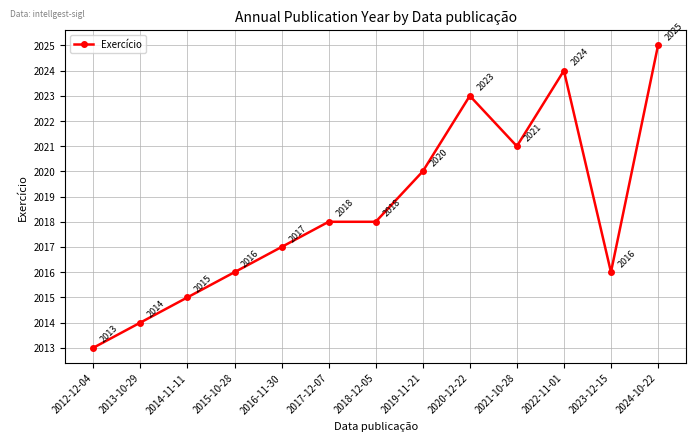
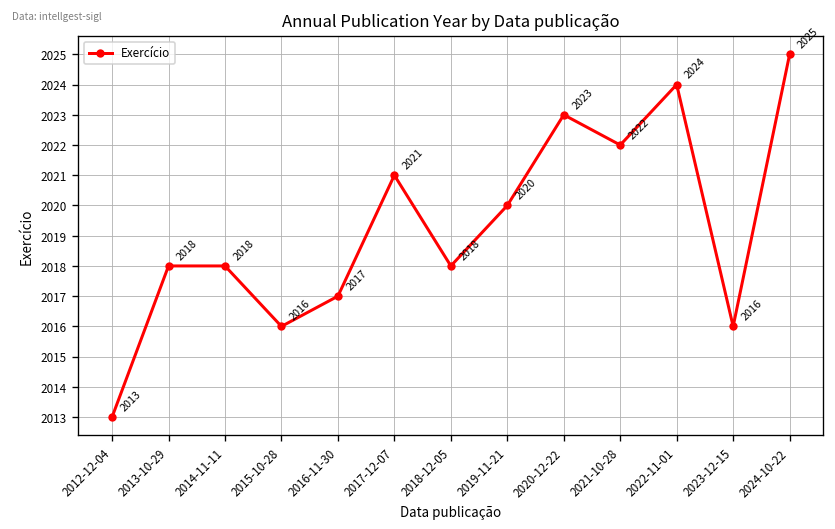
2013-10-29: 2014 -> 2018
2014-11-11: 2015 -> 2018
2017-12-07: 2018 -> 2021
2021-10-28: 2021 -> 2022
